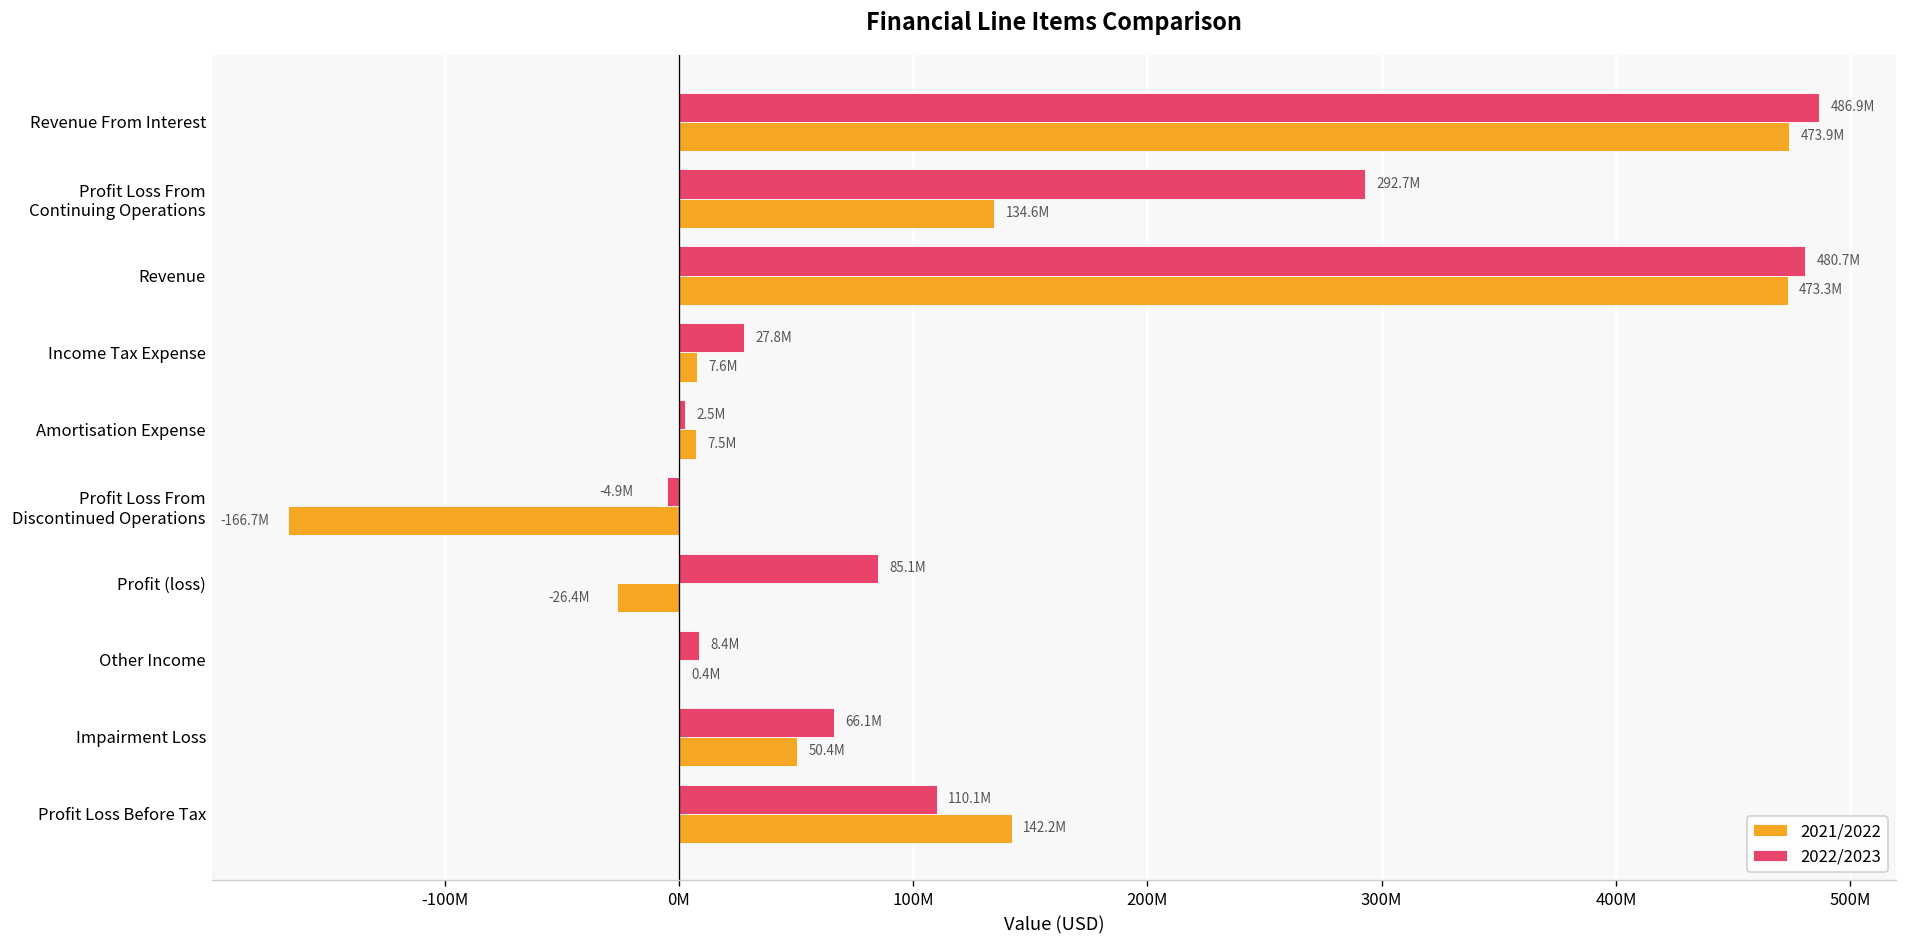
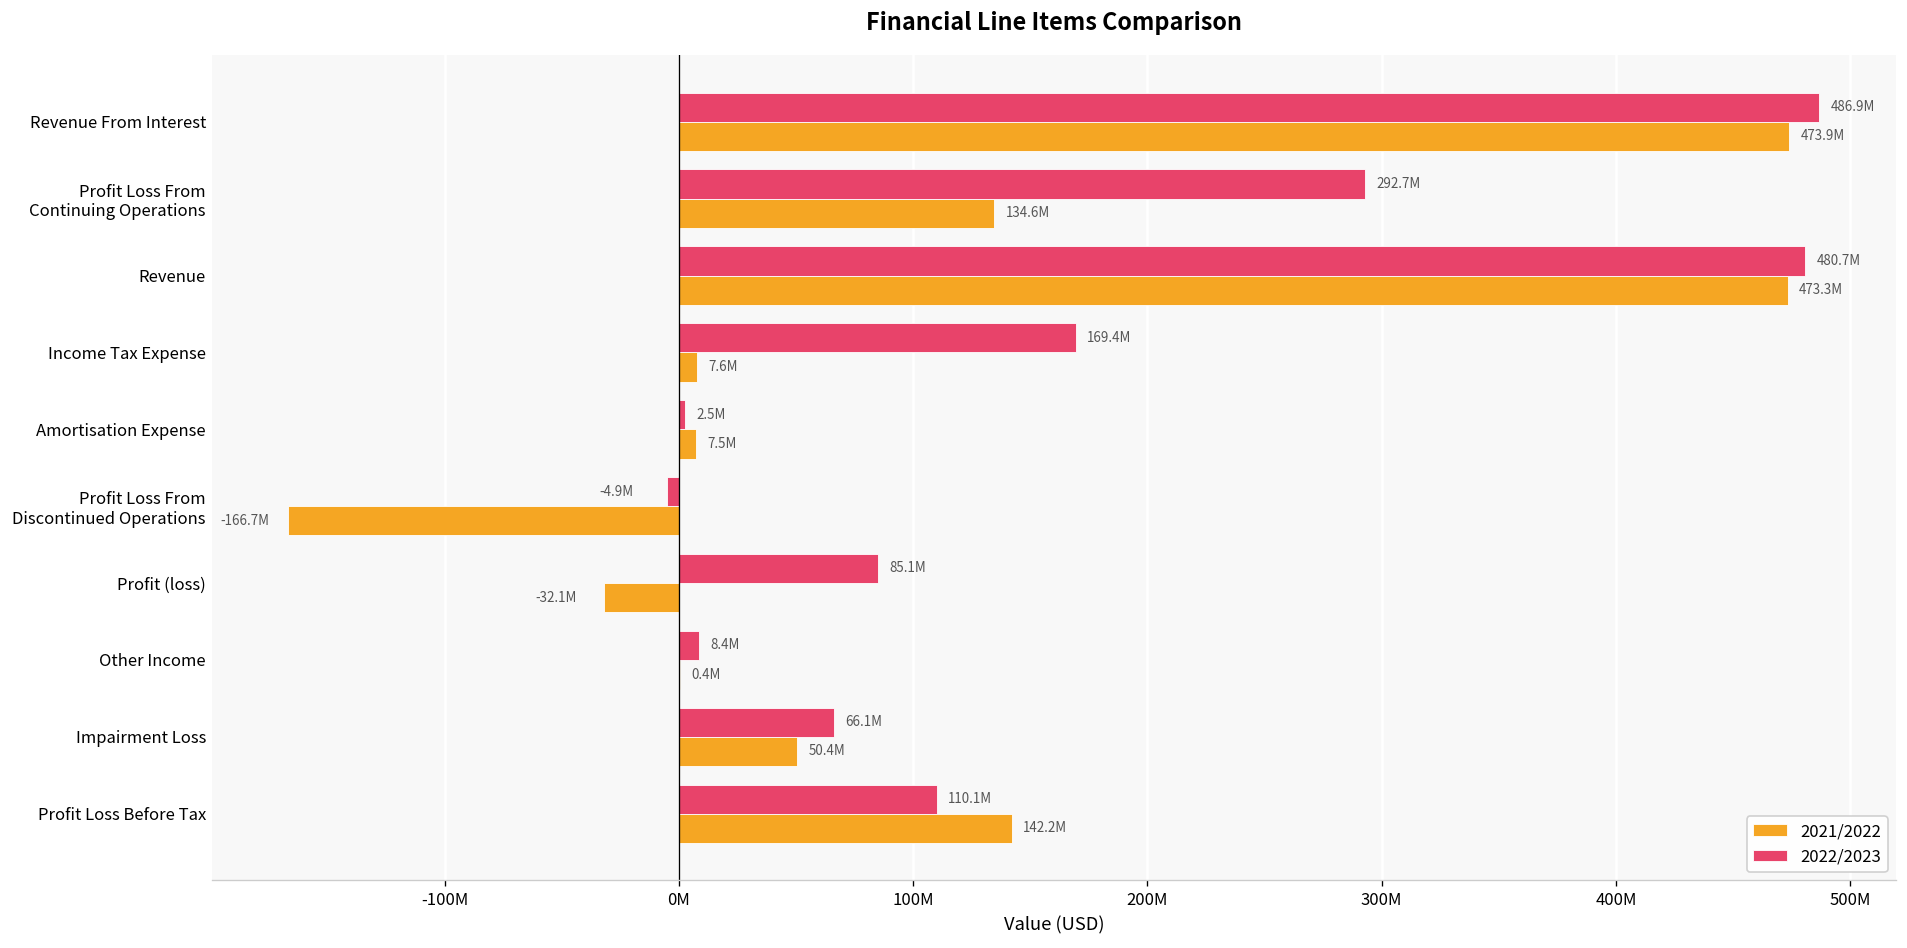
2022/2023, Income Tax Expense: 27.8M -> 169.4M
2021/2022, Profit (loss): -26.4M -> -32.1M
